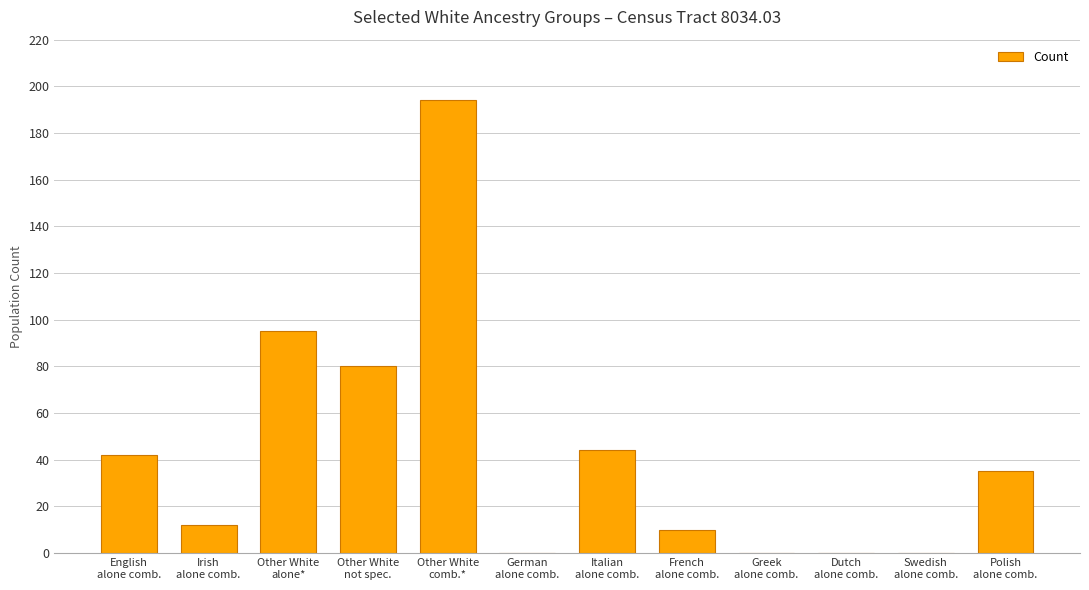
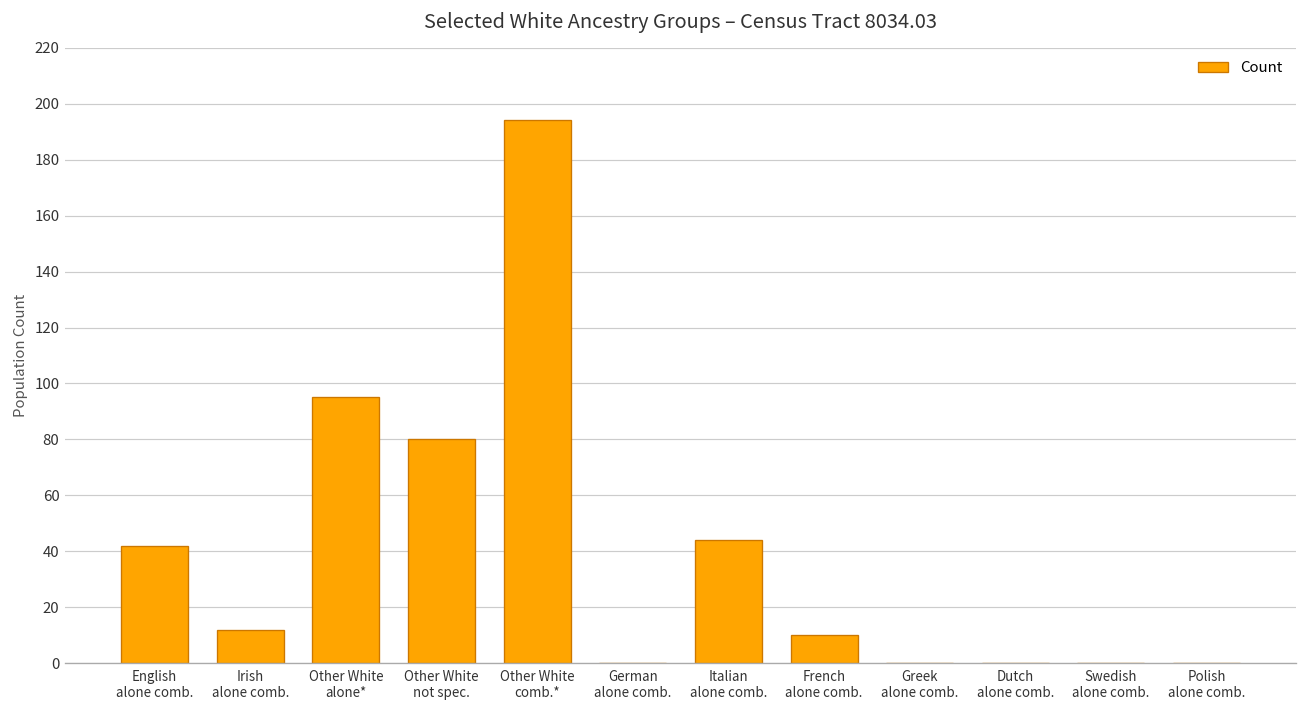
Polish alone comb.: 35 -> 0
